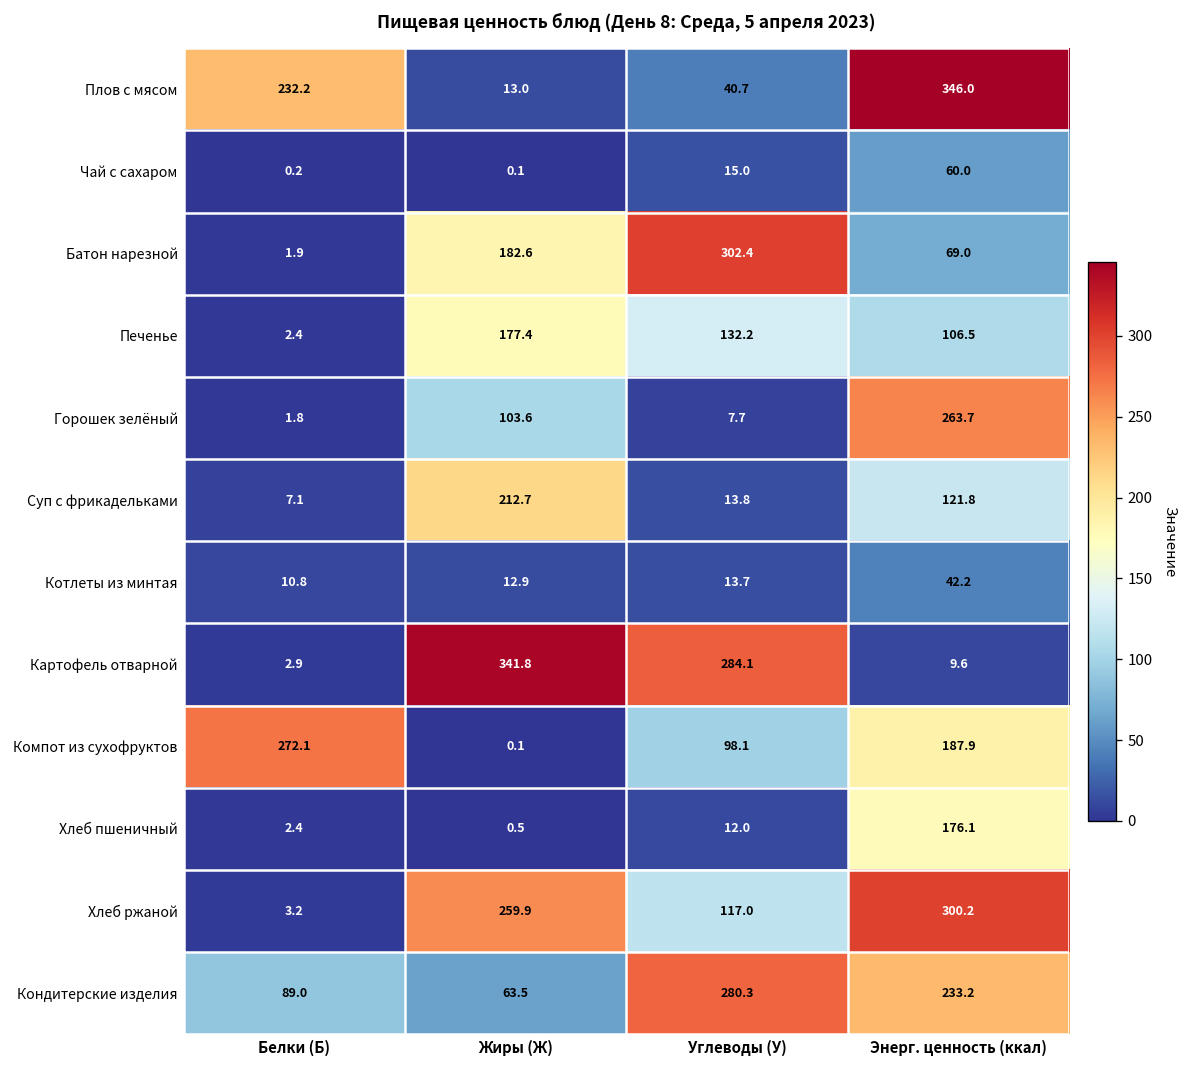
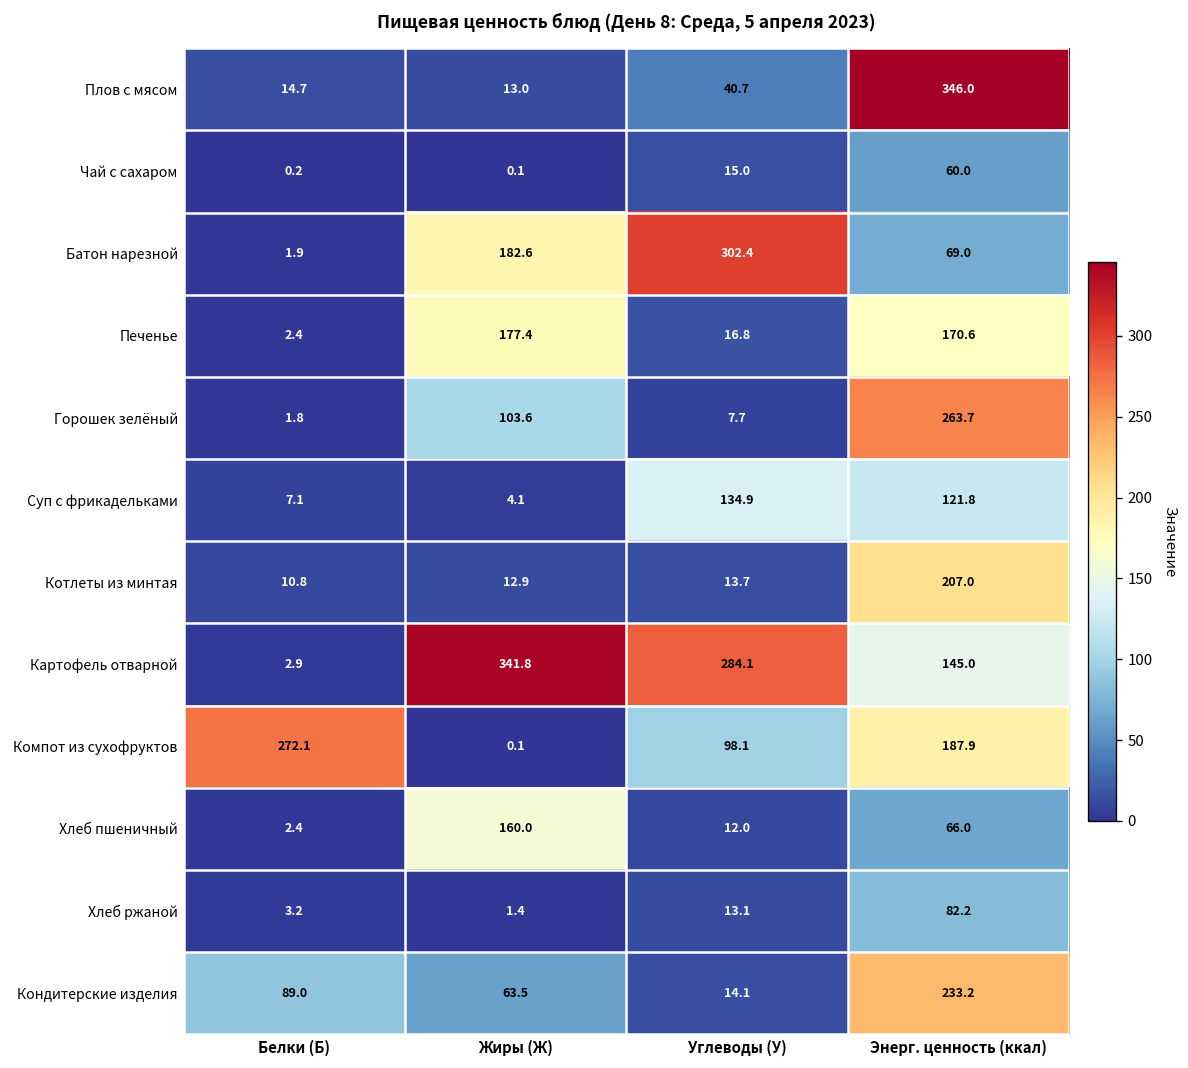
Плов с мясом, Белки (Б): 232.2 -> 14.7
Печенье, Углеводы (У): 132.2 -> 16.8
Печенье, Энерг. ценность (ккал): 106.5 -> 170.6
Суп с фрикадельками, Жиры (Ж): 212.7 -> 4.1
Суп с фрикадельками, Углеводы (У): 13.8 -> 134.9
Котлеты из минтая, Энерг. ценность (ккал): 42.2 -> 207.0
Картофель отварной, Энерг. ценность (ккал): 9.6 -> 145.0
Хлеб пшеничный, Жиры (Ж): 0.5 -> 160.0
Хлеб пшеничный, Энерг. ценность (ккал): 176.1 -> 66.0
Хлеб ржаной, Жиры (Ж): 259.9 -> 1.4
Хлеб ржаной, Углеводы (У): 117.0 -> 13.1
Хлеб ржаной, Энерг. ценность (ккал): 300.2 -> 82.2
Кондитерские изделия, Углеводы (У): 280.3 -> 14.1
